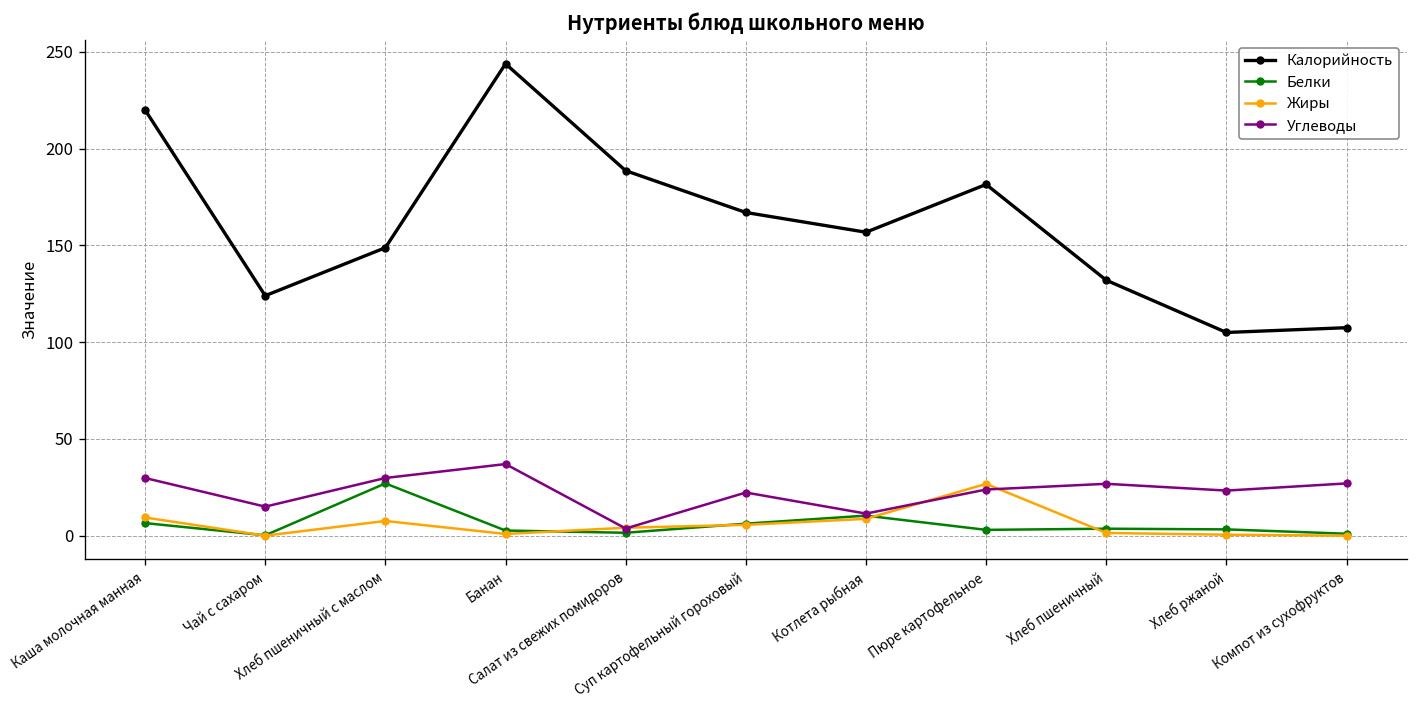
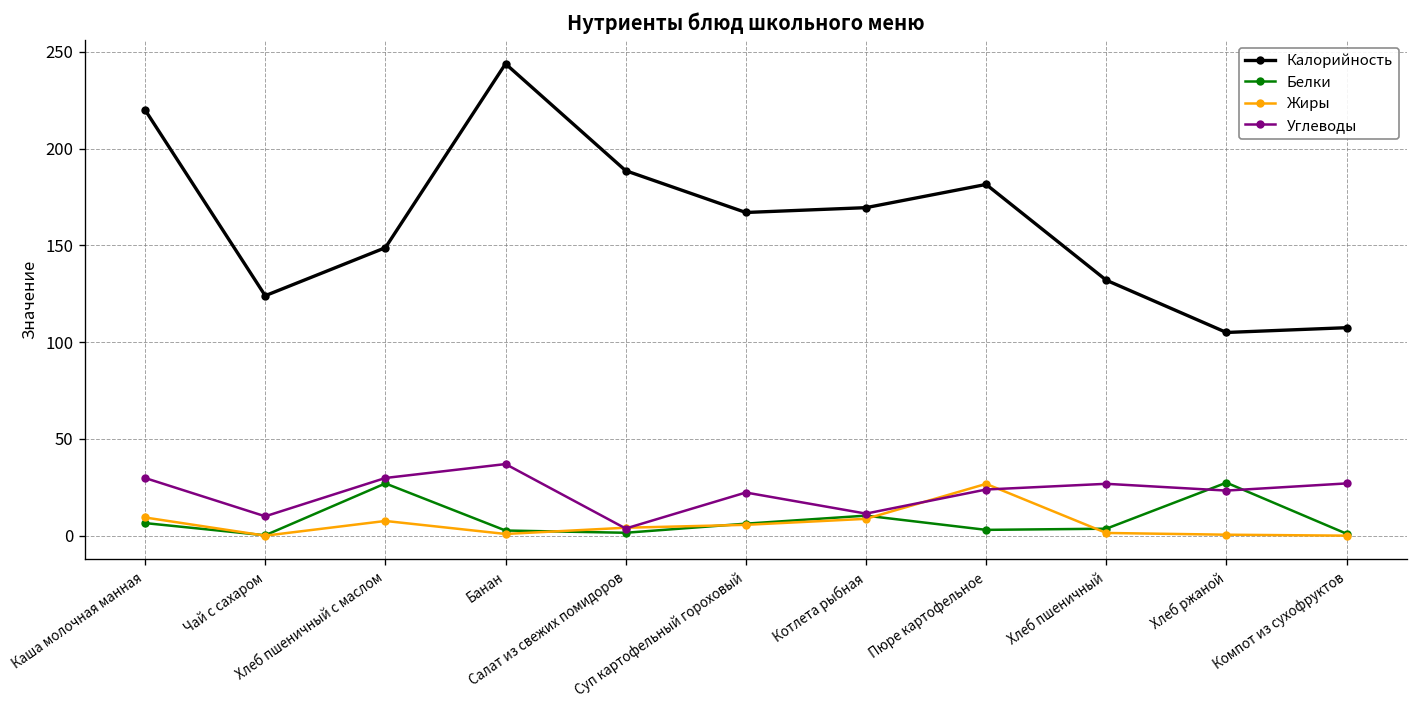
Углеводы, Чай с сахаром: 15 -> 10
Калорийность, Котлета рыбная: 157 -> 170
Белки, Хлеб ржаной: 3 -> 27
